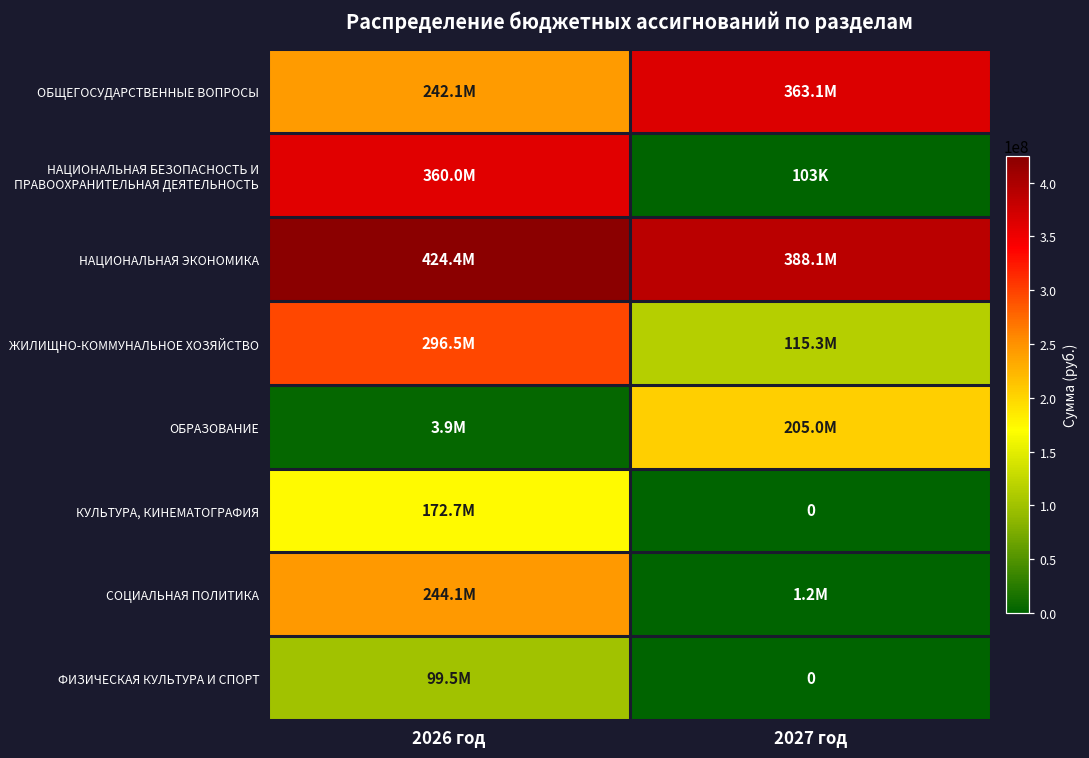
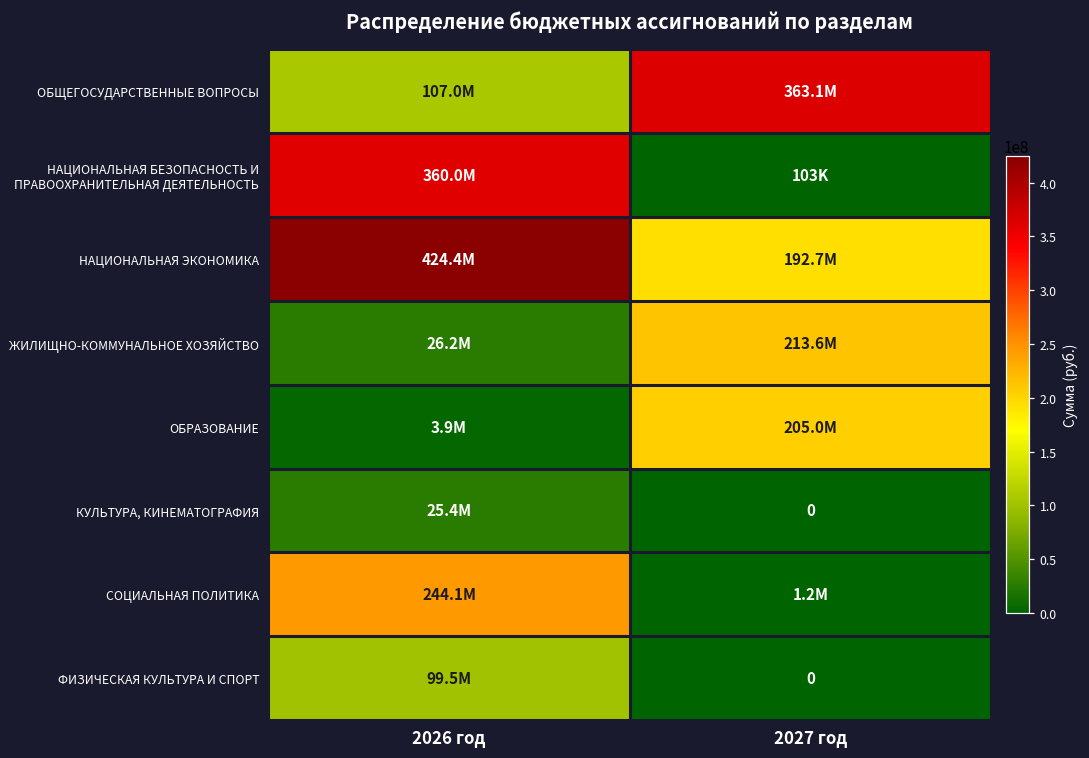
ОБЩЕГОСУДАРСТВЕННЫЕ ВОПРОСЫ, 2026 год: 242.1M -> 107.0M
НАЦИОНАЛЬНАЯ ЭКОНОМИКА, 2027 год: 388.1M -> 192.7M
ЖИЛИЩНО-КОММУНАЛЬНОЕ ХОЗЯЙСТВО, 2026 год: 296.5M -> 26.2M
ЖИЛИЩНО-КОММУНАЛЬНОЕ ХОЗЯЙСТВО, 2027 год: 115.3M -> 213.6M
КУЛЬТУРА, КИНЕМАТОГРАФИЯ, 2026 год: 172.7M -> 25.4M
